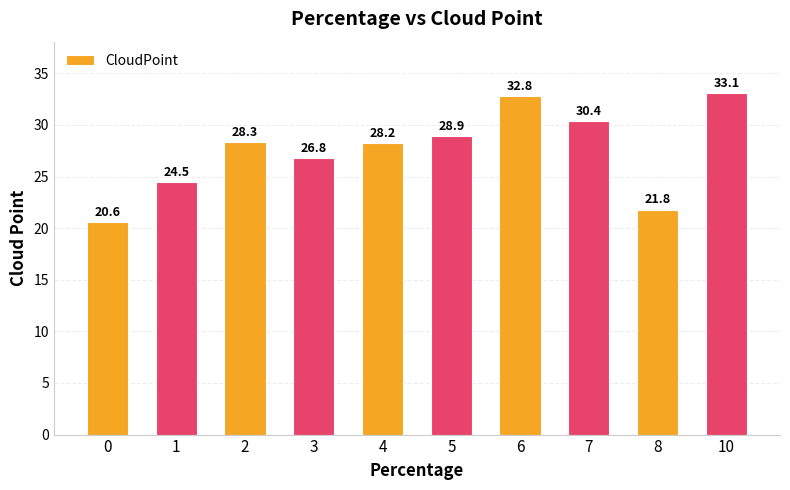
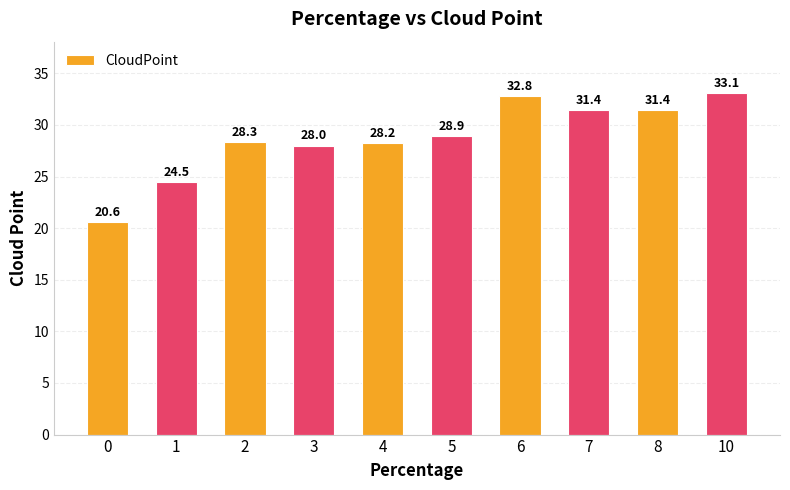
3: 26.8 -> 28.0
7: 30.4 -> 31.4
8: 21.8 -> 31.4
